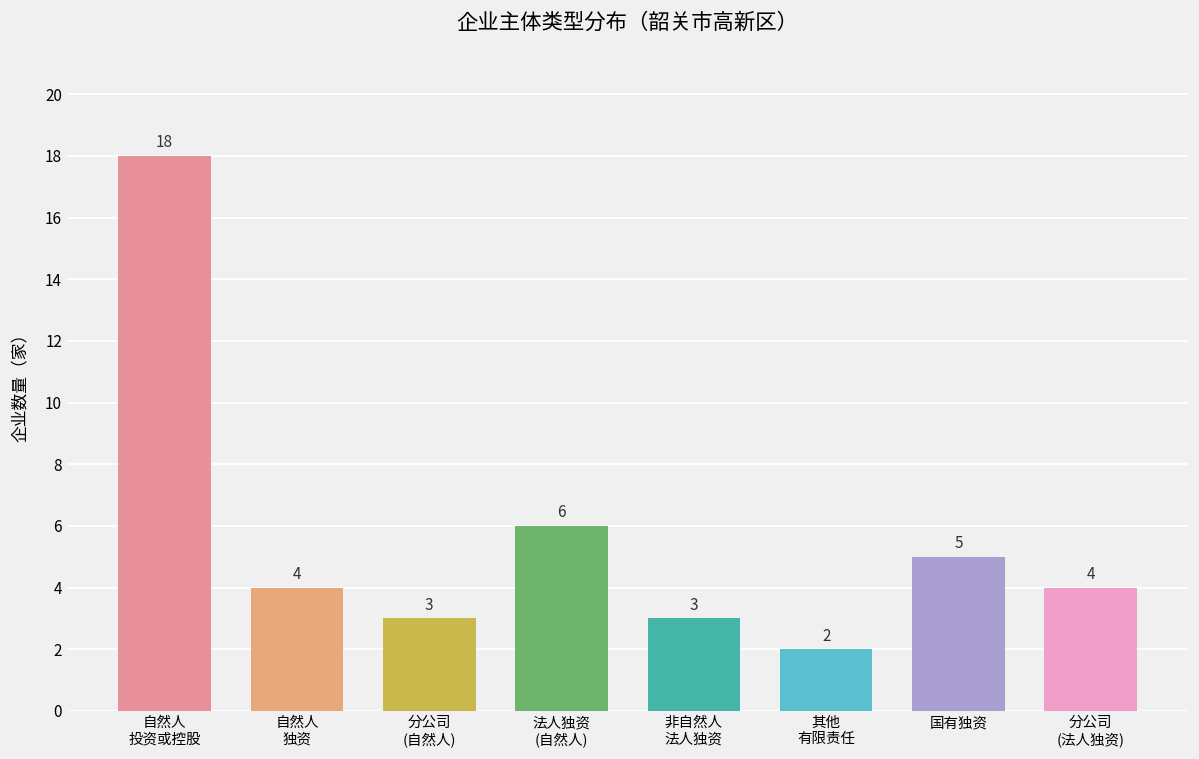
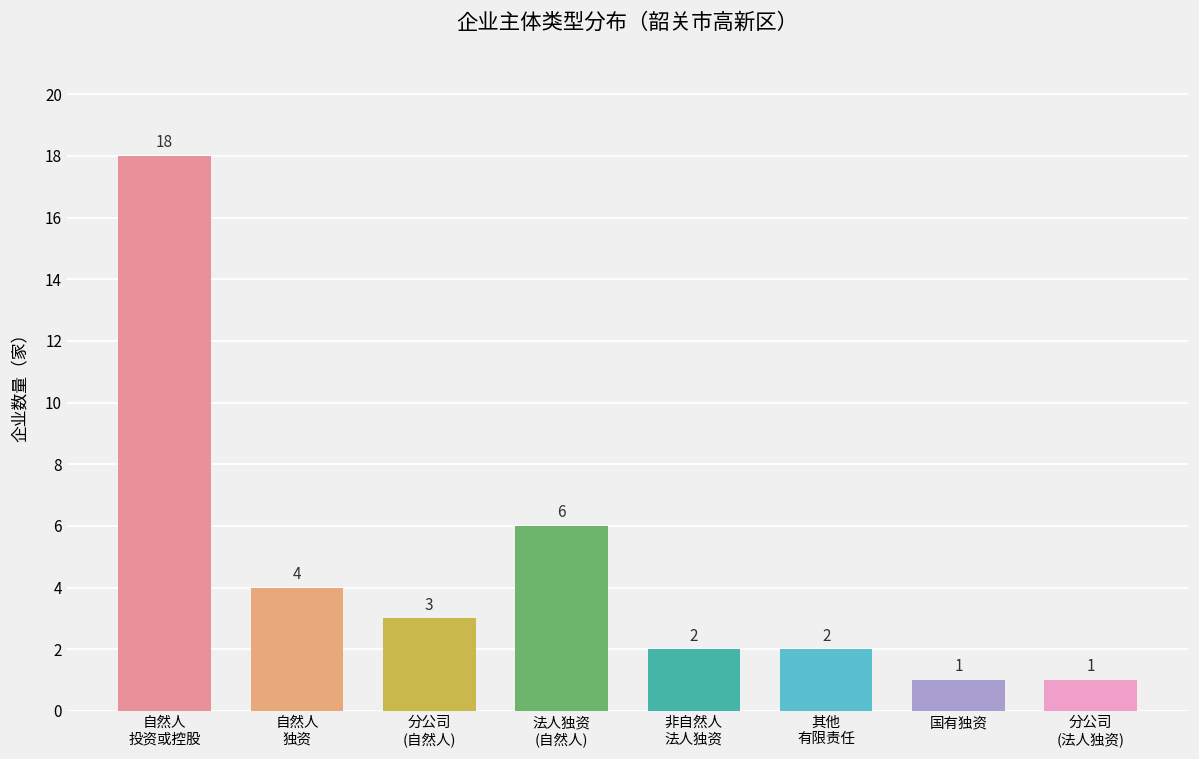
非自然人 法人独资: 3 -> 2
国有独资: 5 -> 1
分公司 (法人独资): 4 -> 1
